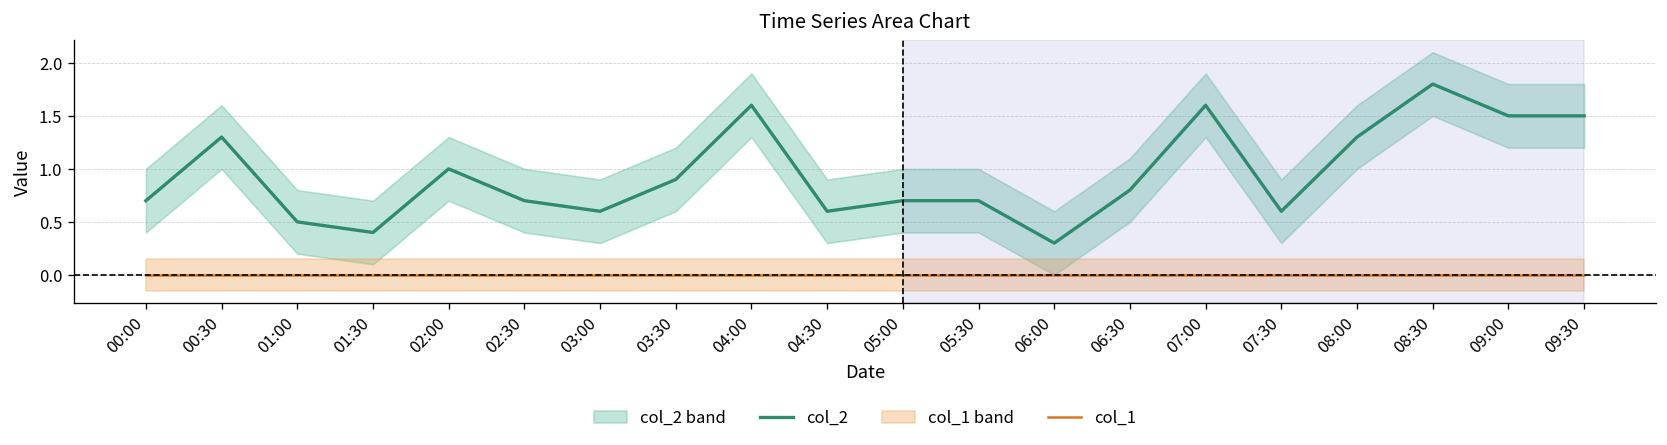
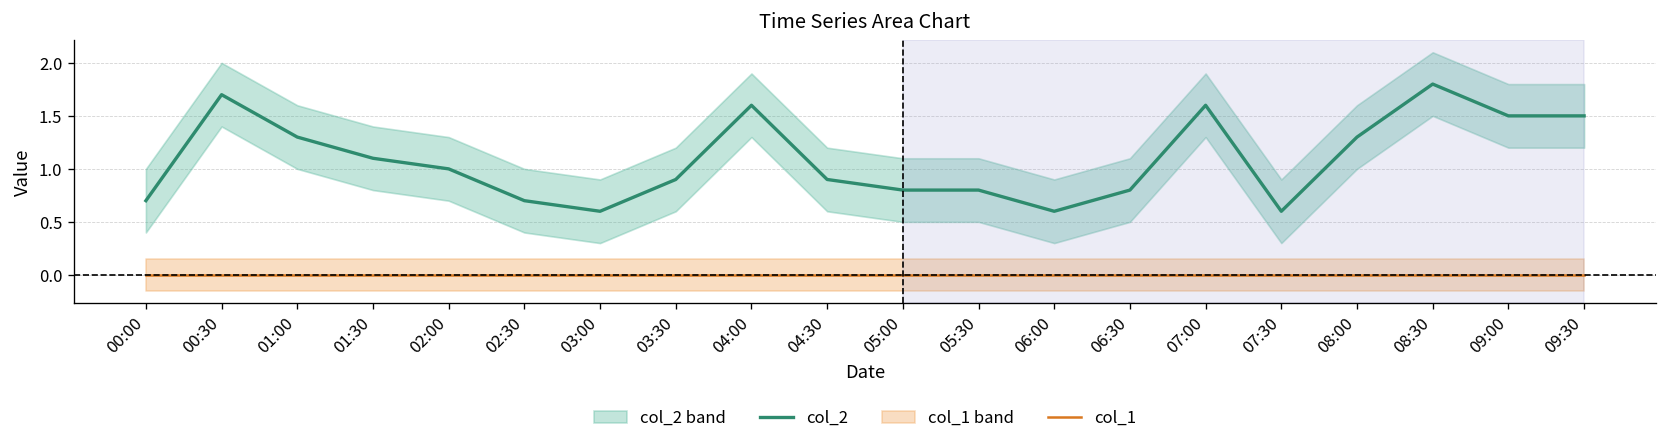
col_2, 00:30: 1.3 -> 1.7
col_2, 01:00: 0.5 -> 1.3
col_2, 01:30: 0.4 -> 1.1
col_2, 04:30: 0.6 -> 0.9
col_2, 05:00: 0.7 -> 0.8
col_2, 05:30: 0.7 -> 0.8
col_2, 06:00: 0.3 -> 0.6
